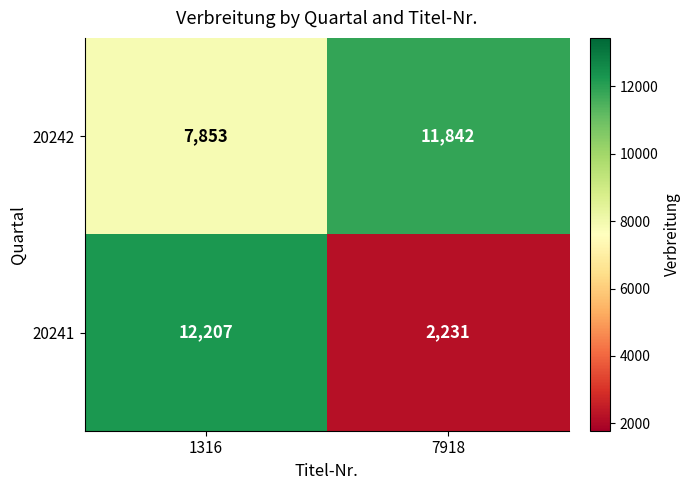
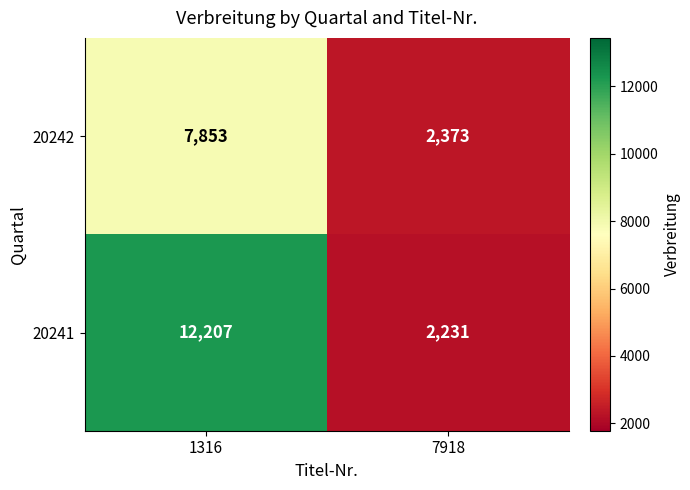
20242, 7918: 11,842 -> 2,373
